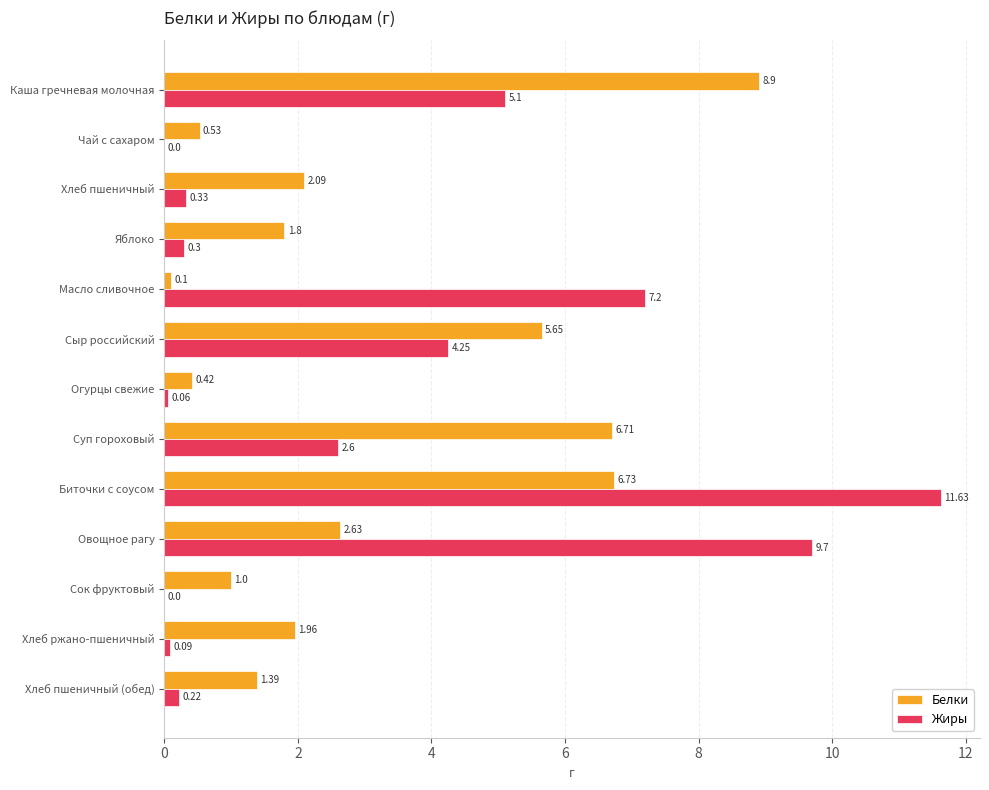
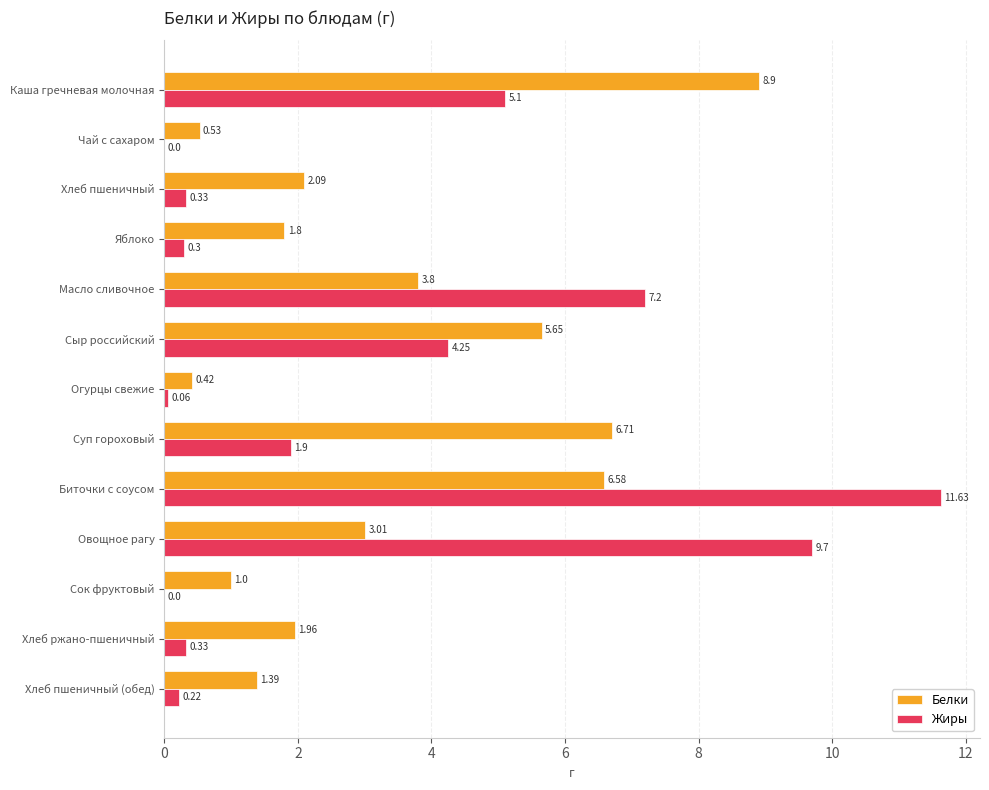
Белки, Масло сливочное: 0.1 -> 3.8
Жиры, Суп гороховый: 2.6 -> 1.9
Белки, Биточки с соусом: 6.73 -> 6.58
Белки, Овощное рагу: 2.63 -> 3.01
Жиры, Хлеб ржано-пшеничный: 0.09 -> 0.33
